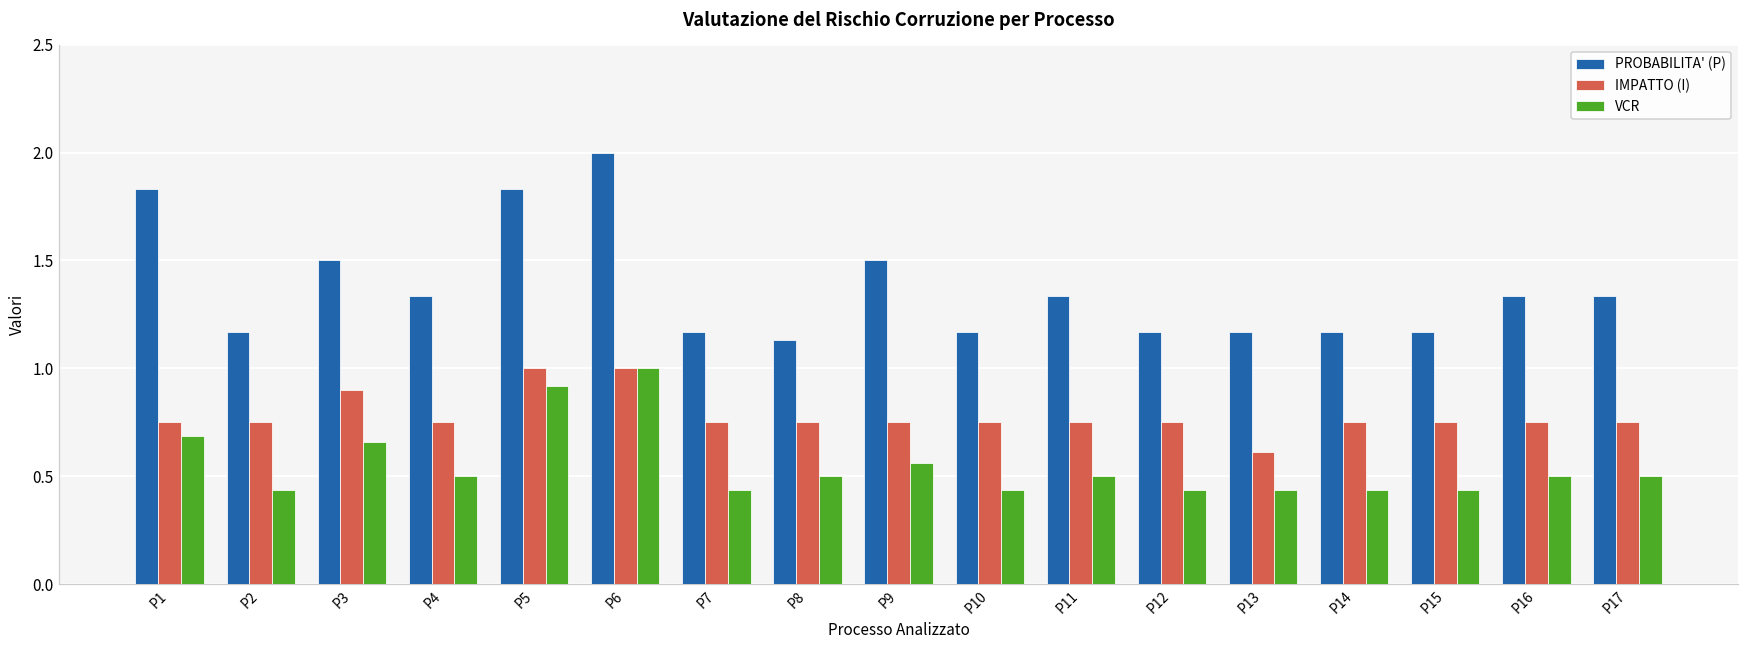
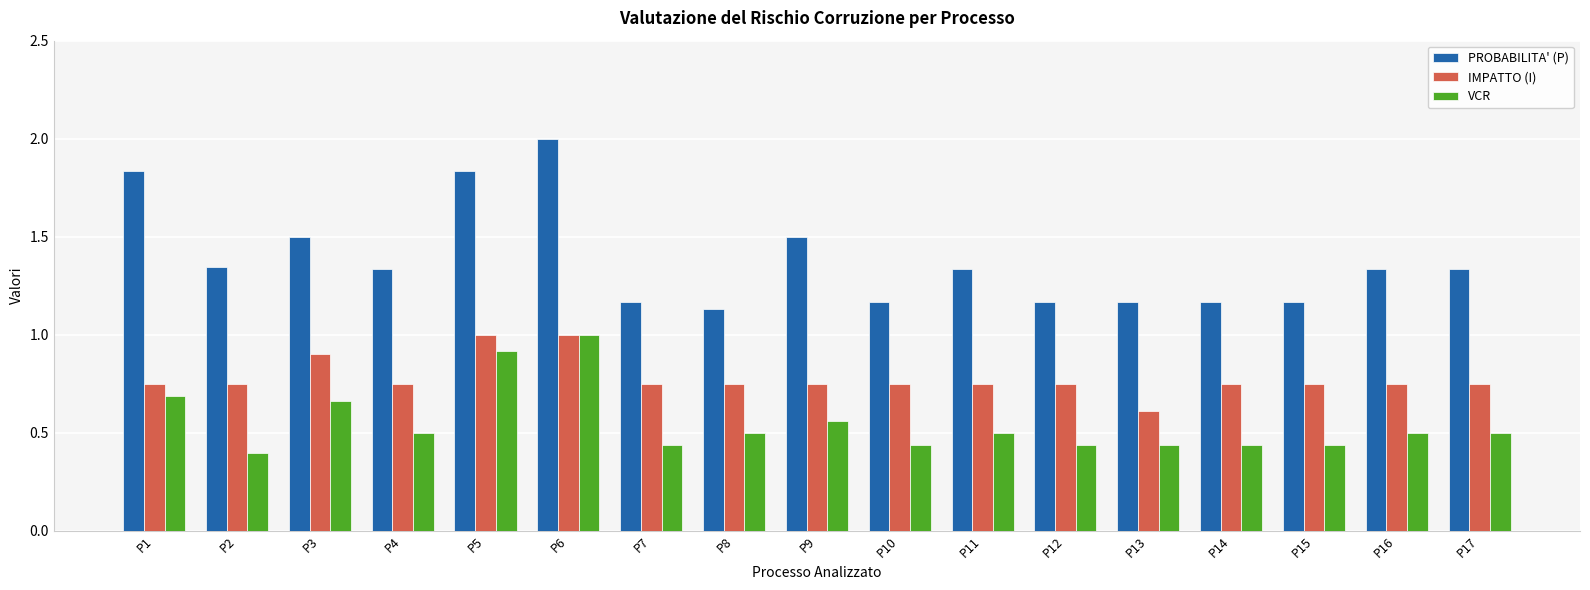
PROBABILITA' (P), P2: 1.17 -> 1.35
VCR, P2: 0.44 -> 0.40
